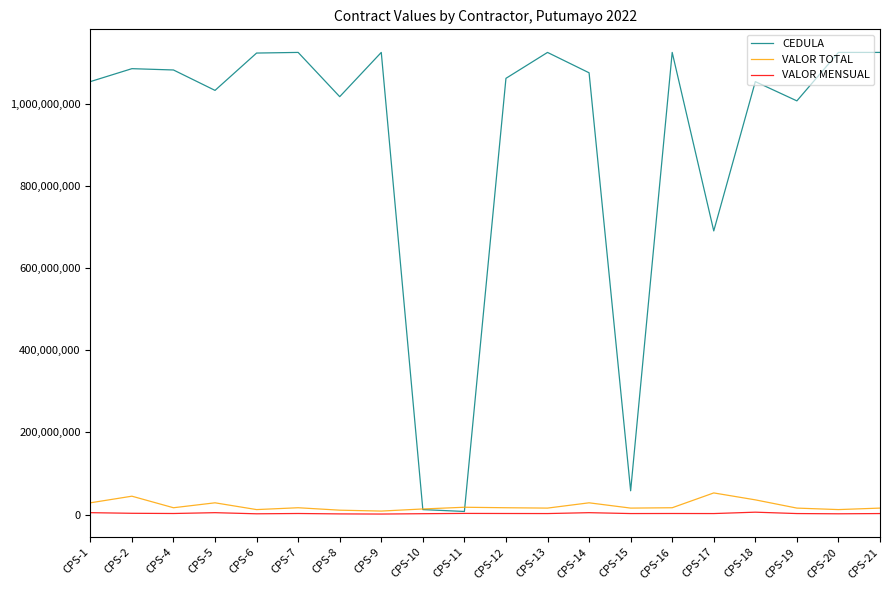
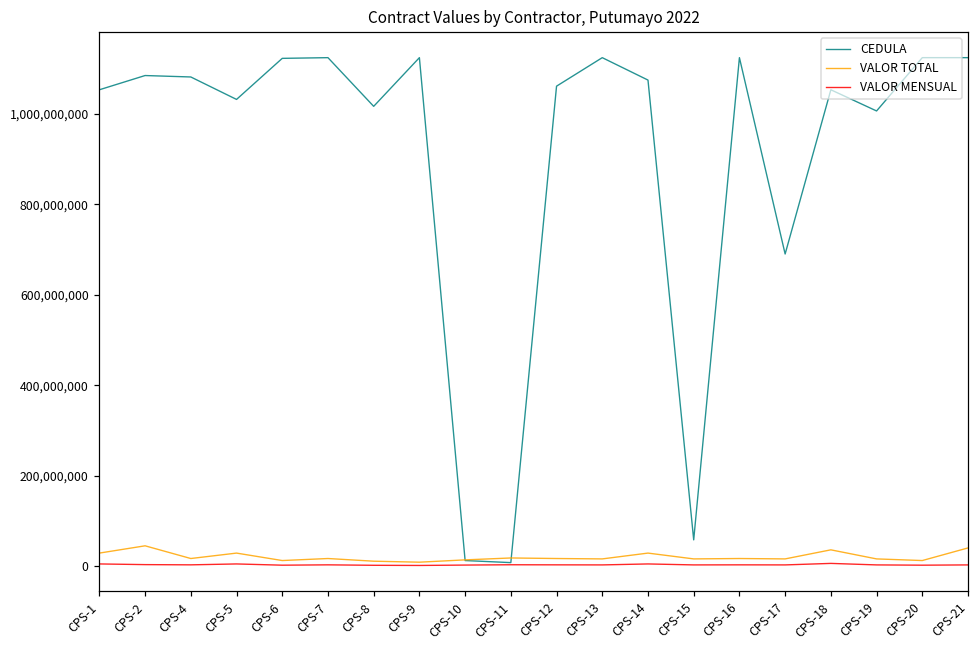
VALOR TOTAL, CPS-17: 50,000,000 -> 20,000,000
VALOR TOTAL, CPS-21: 20,000,000 -> 40,000,000
